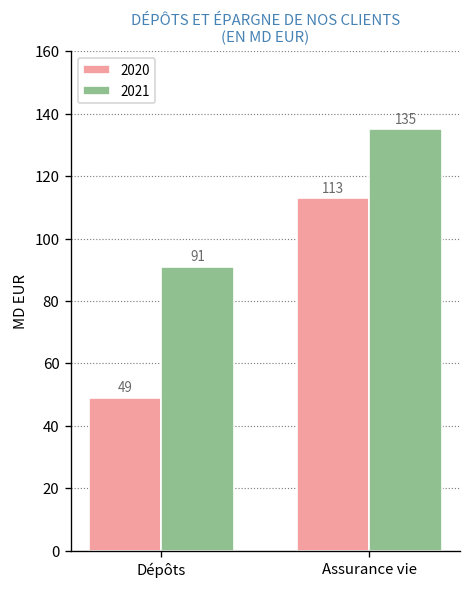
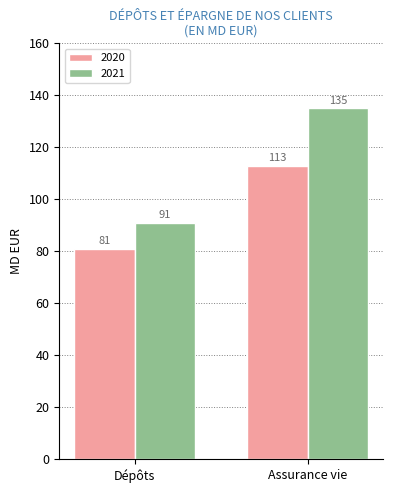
2020, Dépôts: 49 -> 81
